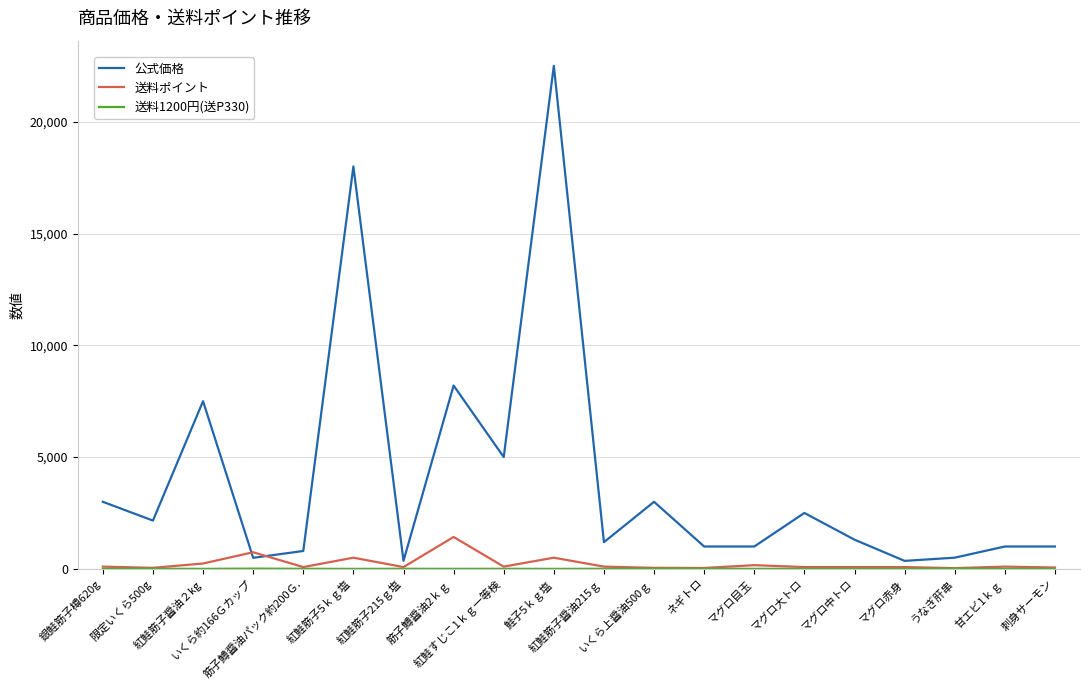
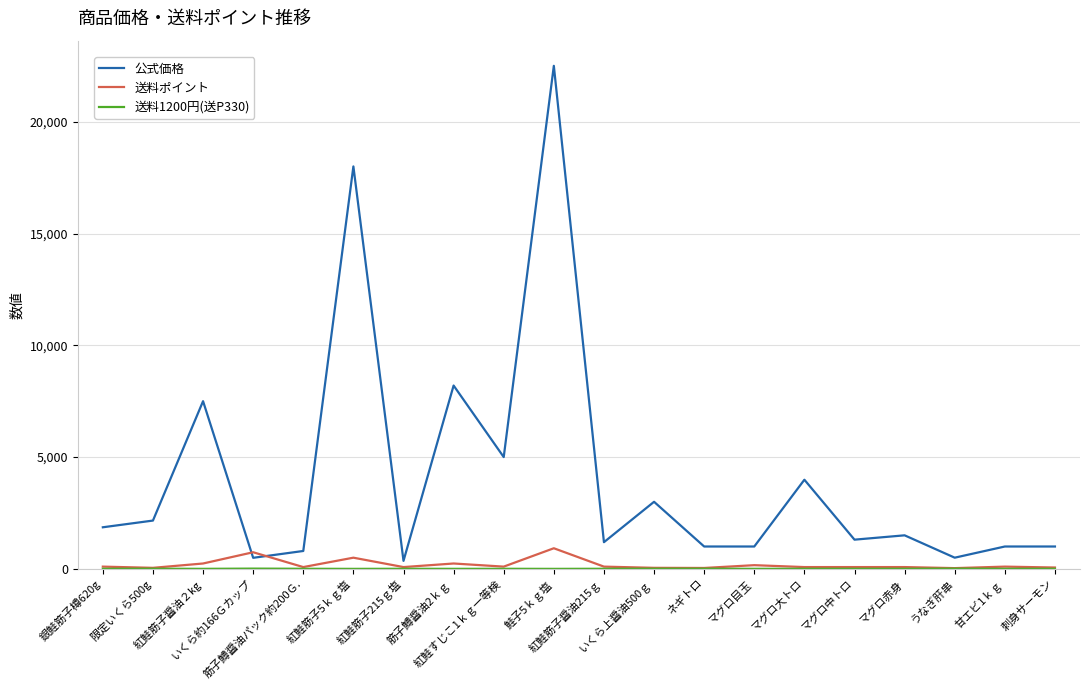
公式価格, 銀鮭筋子樽620g: 3,000 -> 1,900
送料ポイント, 筋子鱒醤油2ｋｇ: 1,400 -> 200
送料ポイント, 鮭子5ｋｇ塩: 500 -> 900
公式価格, マグロ大トロ: 2,500 -> 4,000
公式価格, マグロ赤身: 400 -> 1,500
